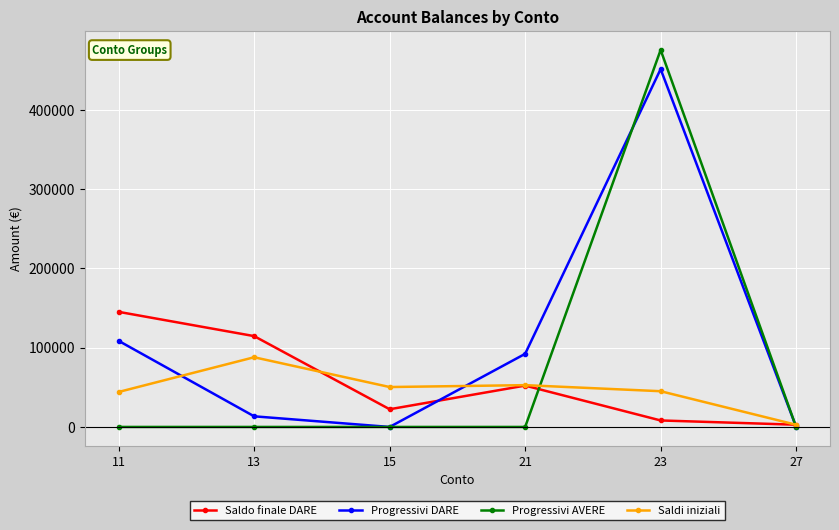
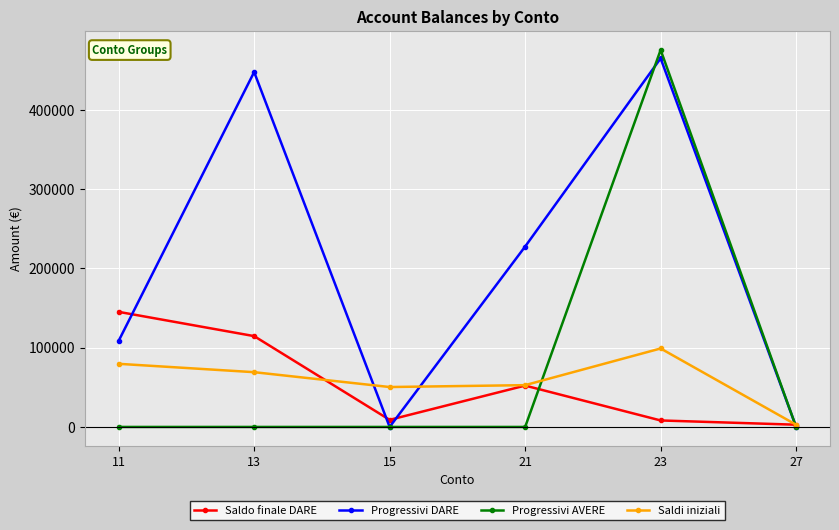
Saldi iniziali, 11: 40000 -> 80000
Progressivi DARE, 13: 10000 -> 450000
Saldi iniziali, 13: 90000 -> 70000
Saldo finale DARE, 15: 20000 -> 10000
Progressivi DARE, 21: 90000 -> 230000
Progressivi DARE, 23: 450000 -> 460000
Saldi iniziali, 23: 50000 -> 100000
